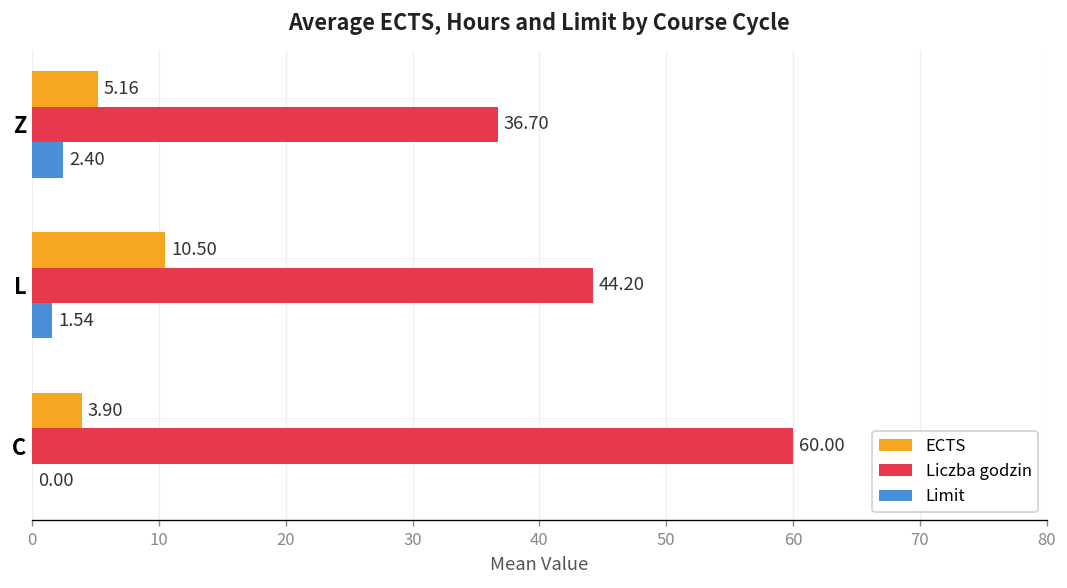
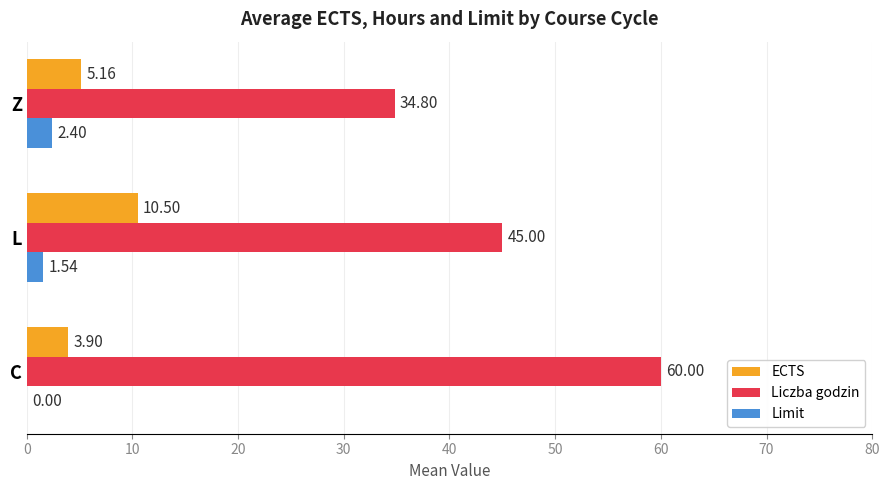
Liczba godzin, Z: 36.70 -> 34.80
Liczba godzin, L: 44.20 -> 45.00
